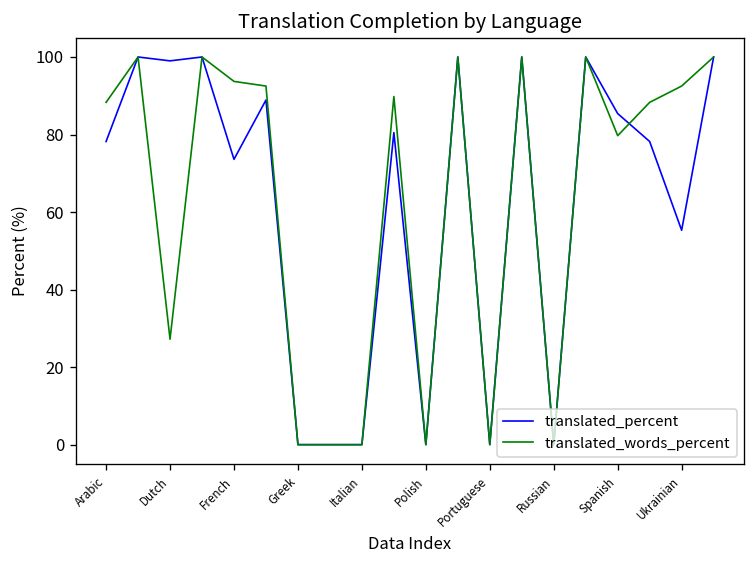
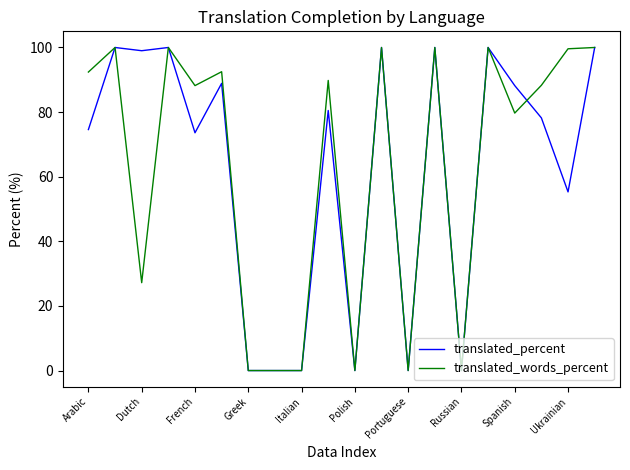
translated_percent, Arabic: 78 -> 75
translated_words_percent, Arabic: 88 -> 92
translated_words_percent, French: 94 -> 88
translated_percent, Spanish: 85 -> 88
translated_words_percent, Ukrainian: 93 -> 100
